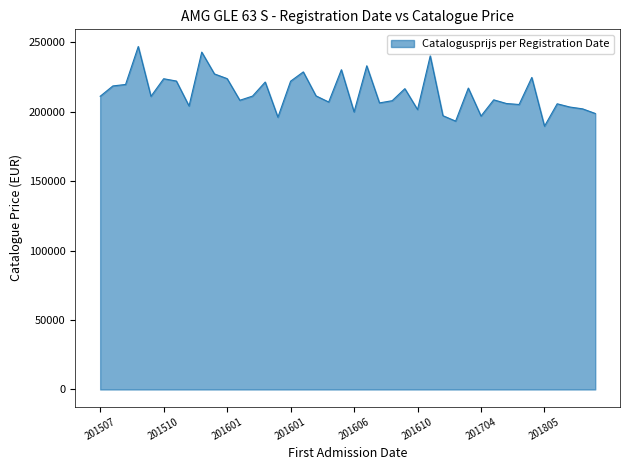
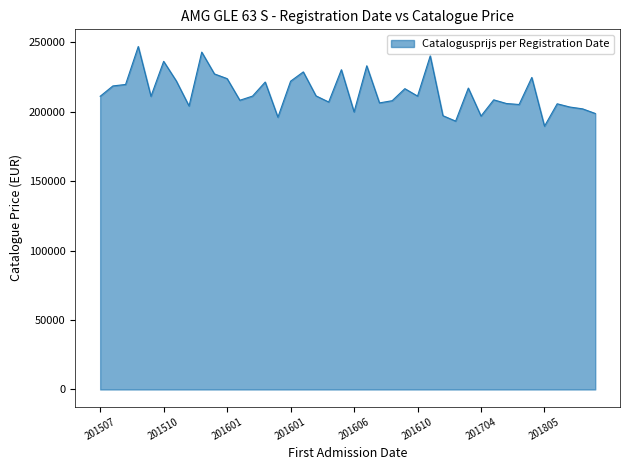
201510: 224000 -> 236000
201610: 202000 -> 211000
